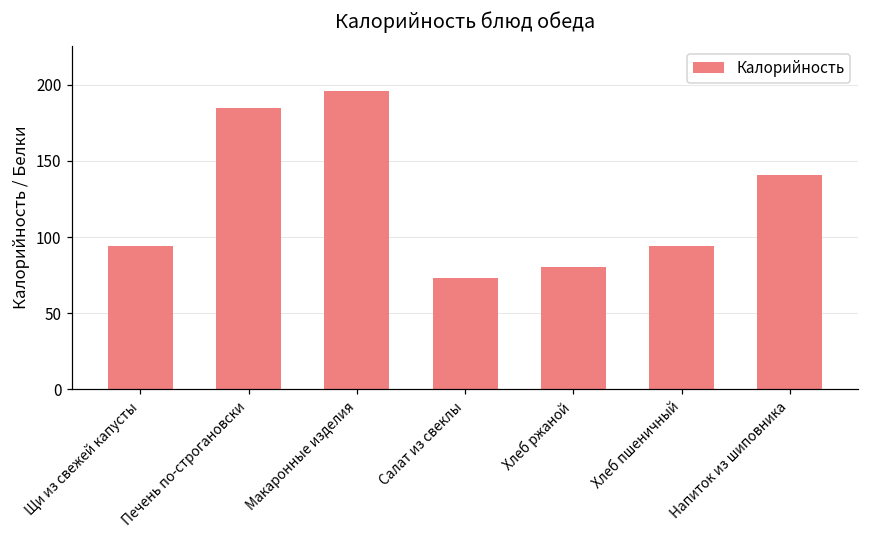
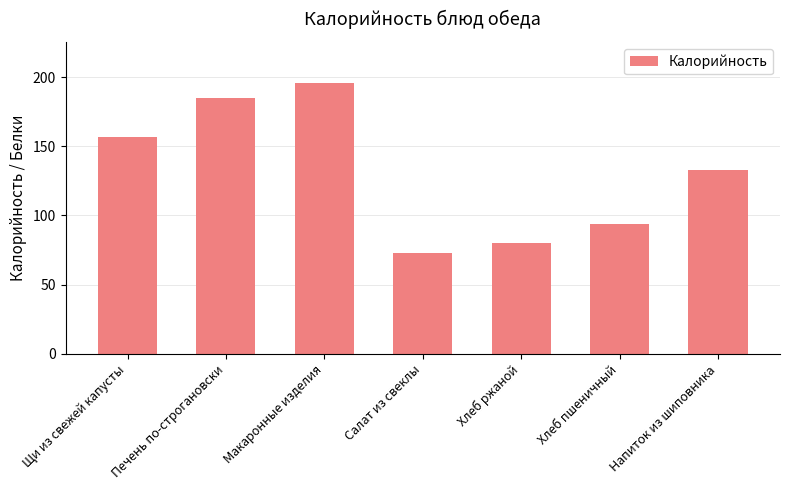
Щи из свежей капусты: 94 -> 157
Напиток из шиповника: 141 -> 133
